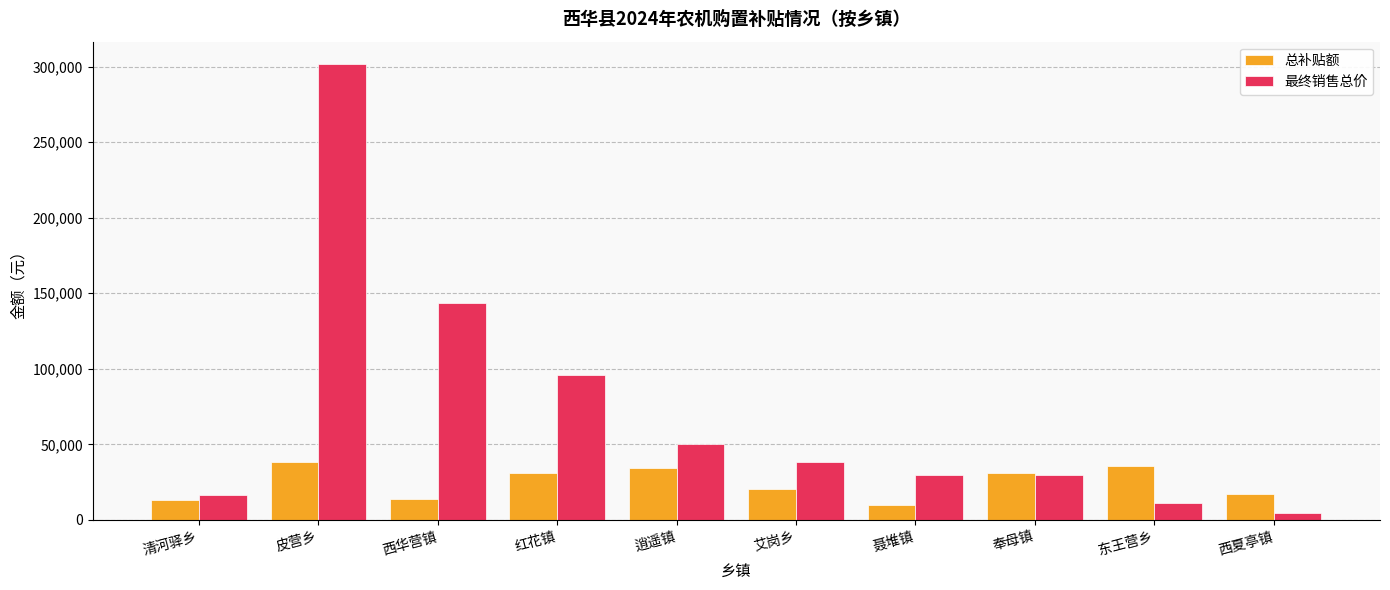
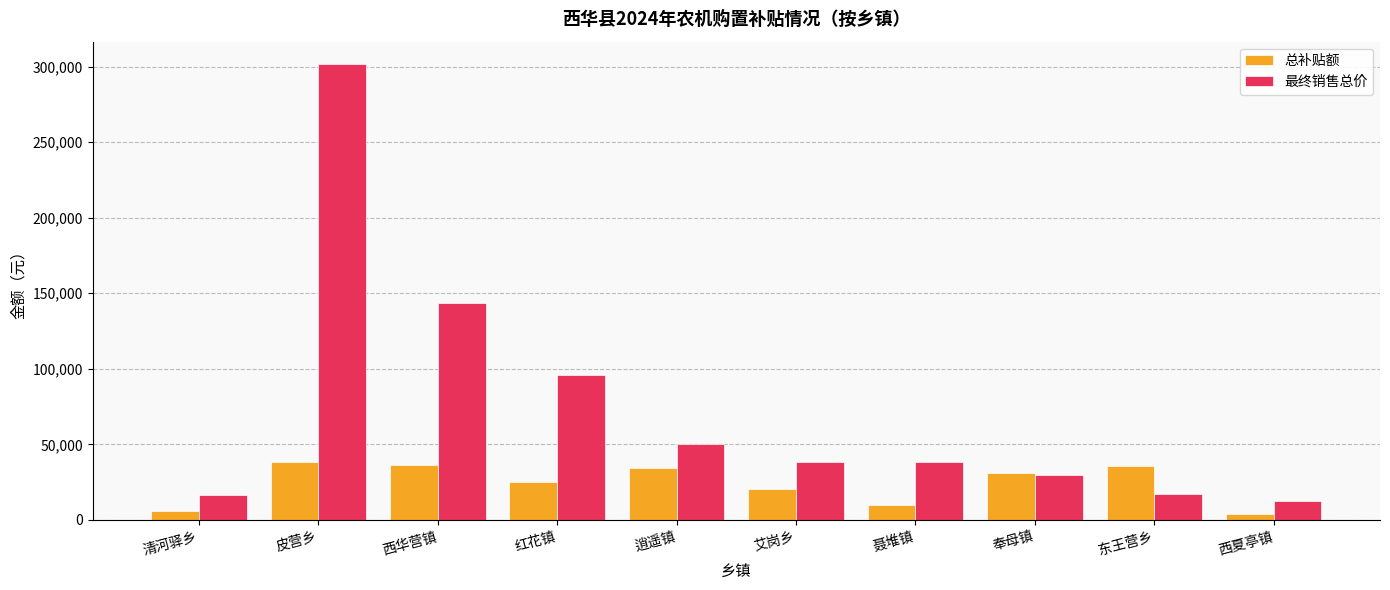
总补贴额, 清河驿乡: 13,000 -> 6,000
总补贴额, 西华营镇: 13,000 -> 36,000
总补贴额, 红花镇: 31,000 -> 25,000
最终销售总价, 聂堆镇: 30,000 -> 39,000
最终销售总价, 东王营乡: 11,000 -> 17,000
总补贴额, 西夏亭镇: 17,000 -> 4,000
最终销售总价, 西夏亭镇: 5,000 -> 12,000
